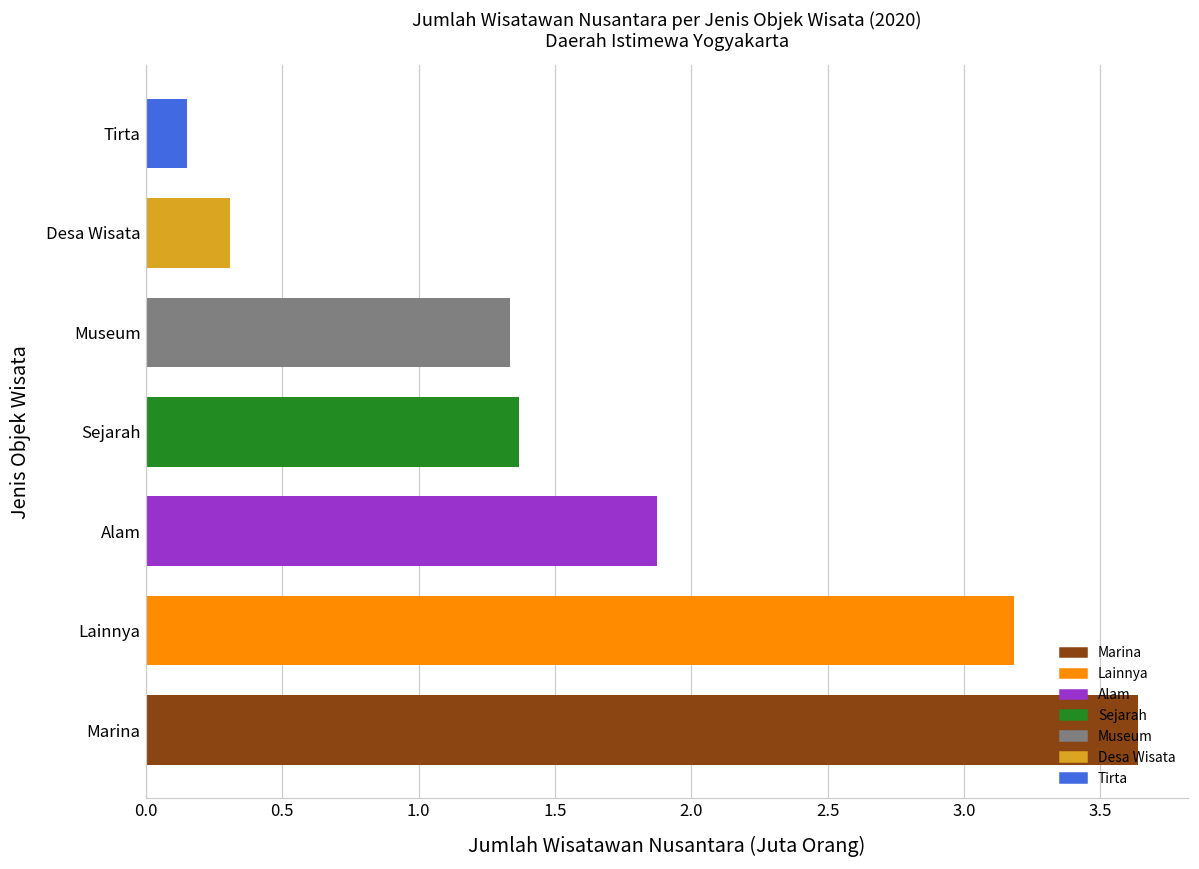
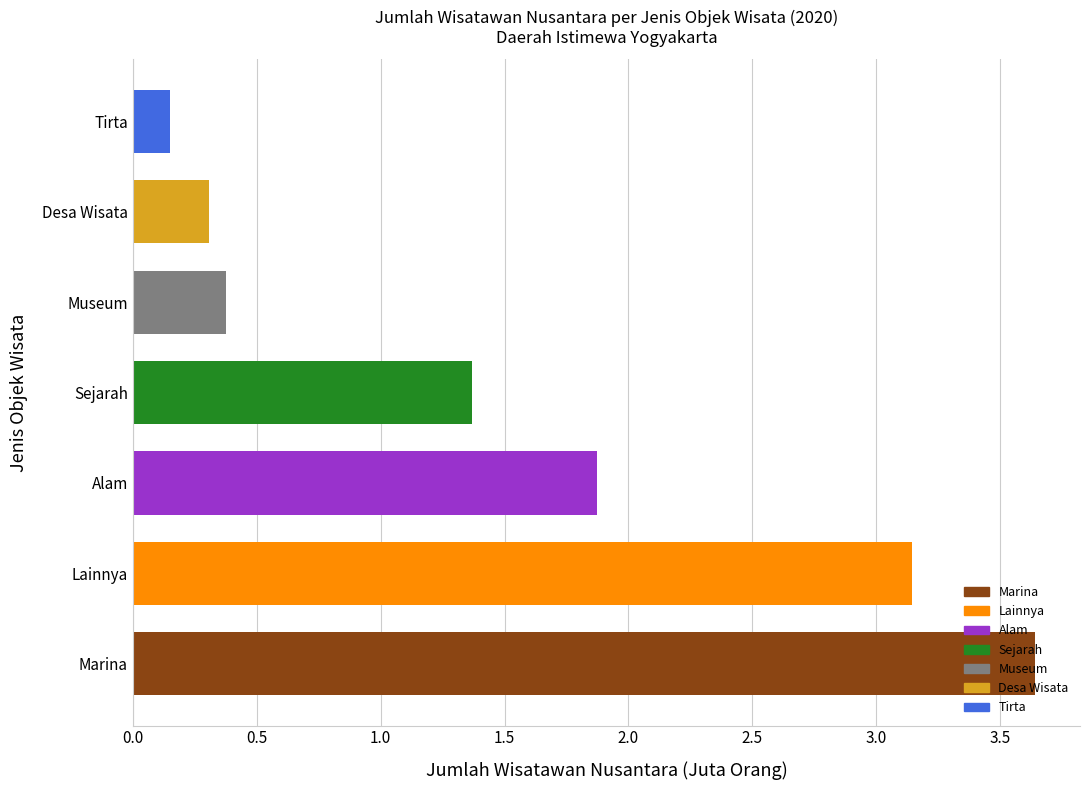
Museum: 1.34 -> 0.37
Lainnya: 3.18 -> 3.14
